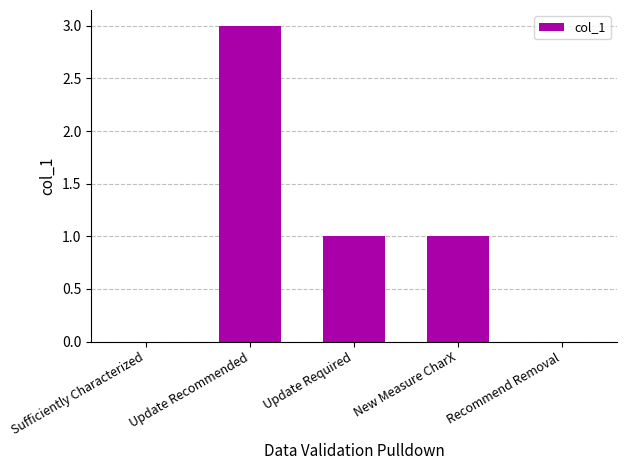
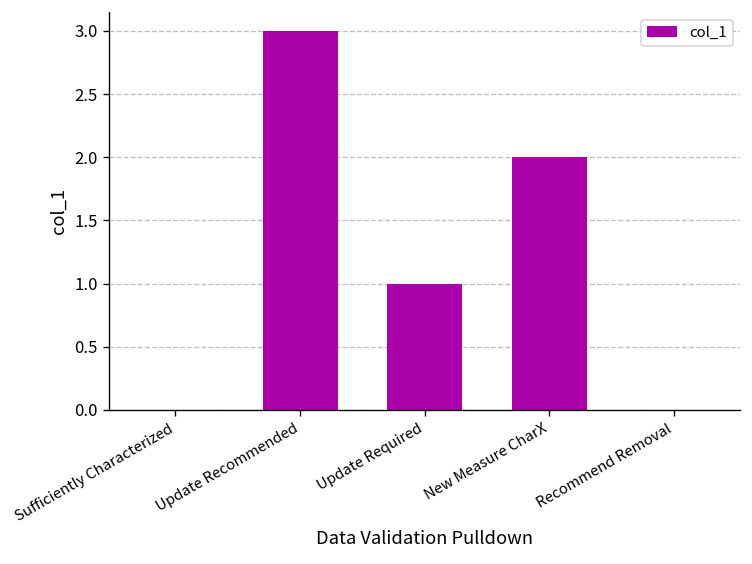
New Measure CharX: 1 -> 2
